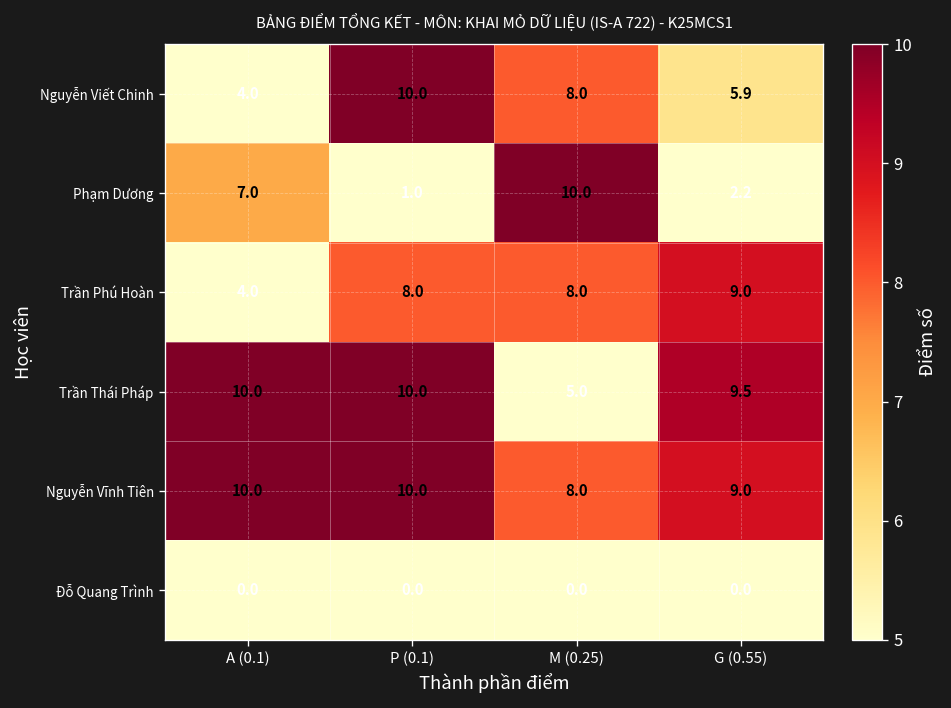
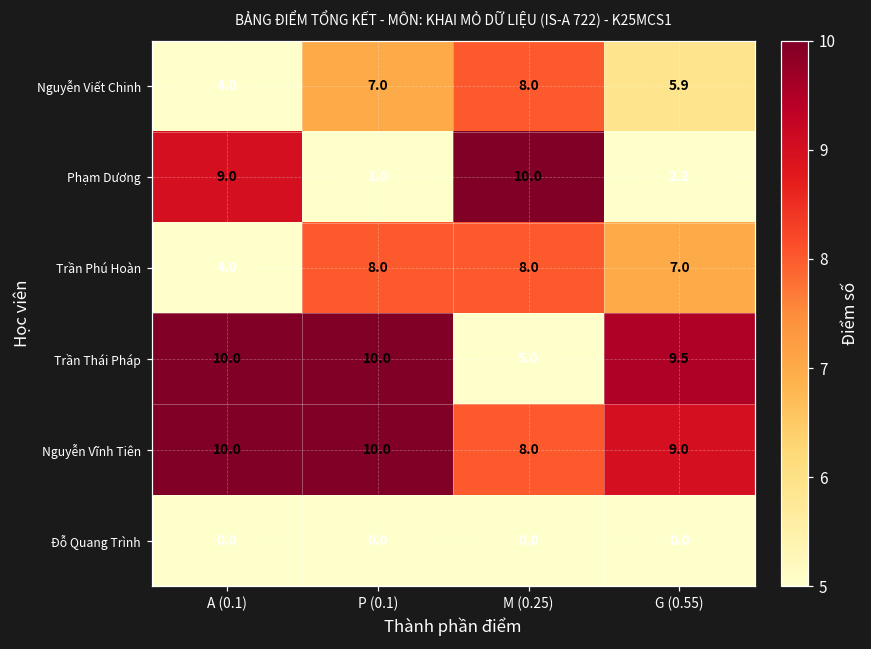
Nguyễn Viết Chinh, P (0.1): 10.0 -> 7.0
Phạm Dương, A (0.1): 7.0 -> 9.0
Trần Phú Hoàn, G (0.55): 9.0 -> 7.0
